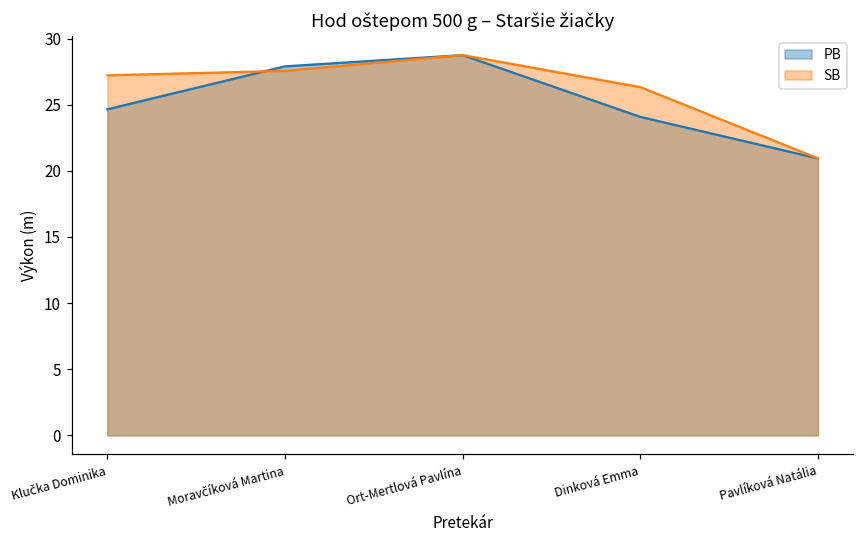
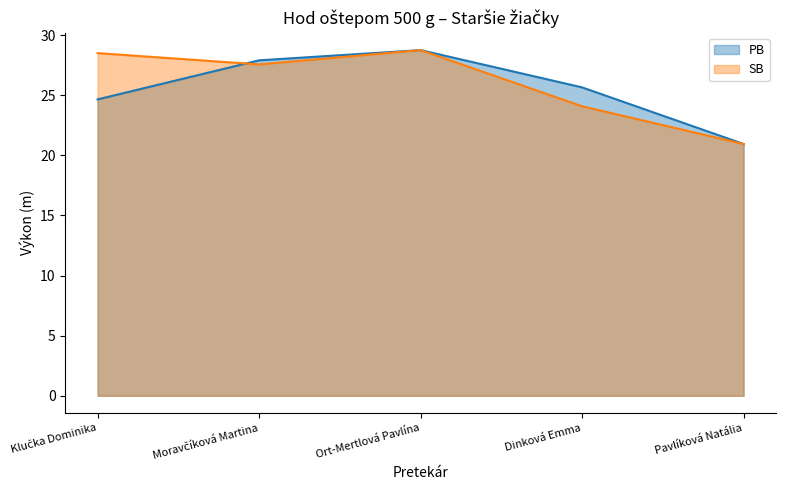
SB, Klučka Dominika: 27.2 -> 28.5
PB, Dinková Emma: 24.1 -> 25.7
SB, Dinková Emma: 26.3 -> 24.1
